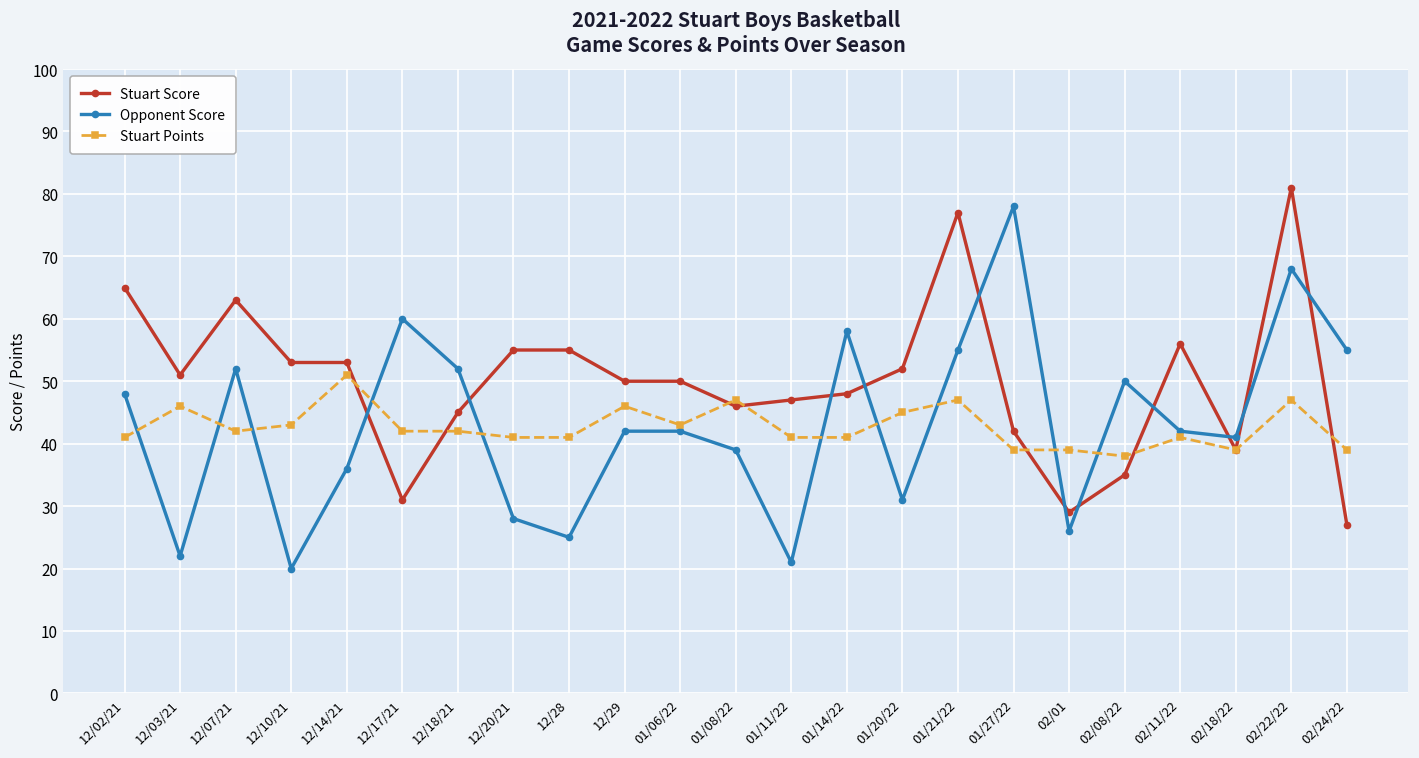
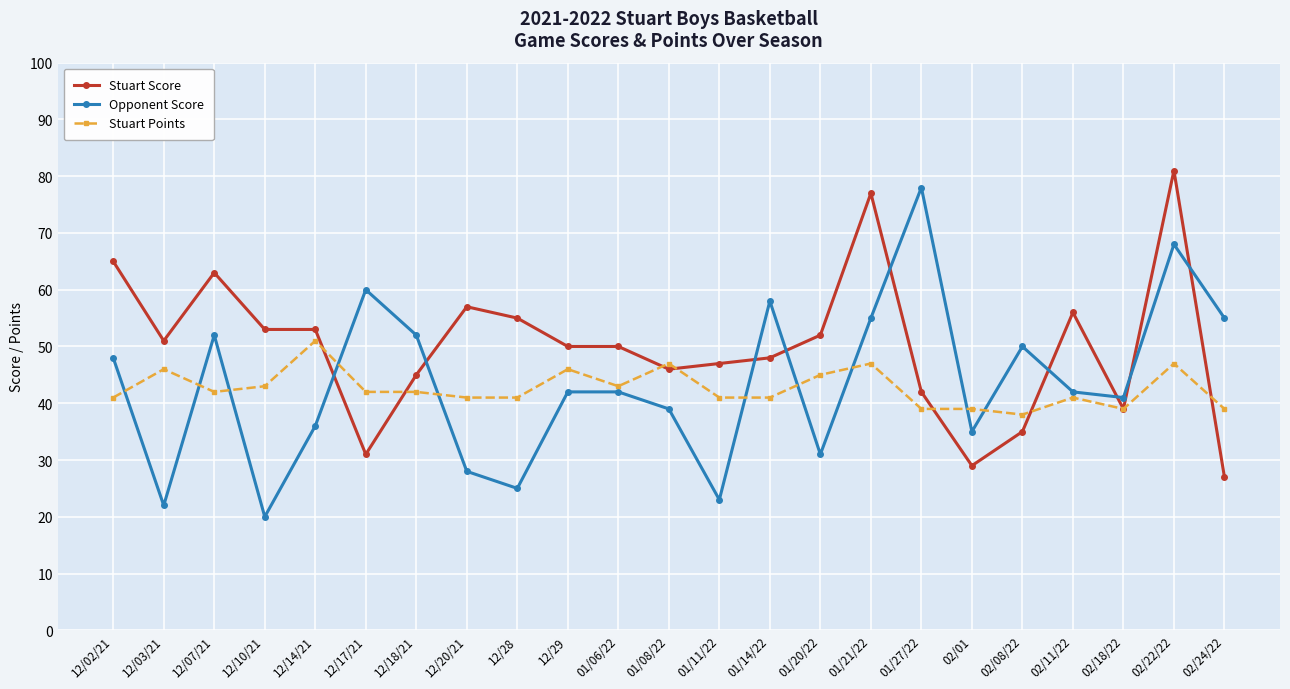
Stuart Score, 12/20/21: 55 -> 57
Opponent Score, 01/11/22: 21 -> 23
Opponent Score, 02/01: 26 -> 35
